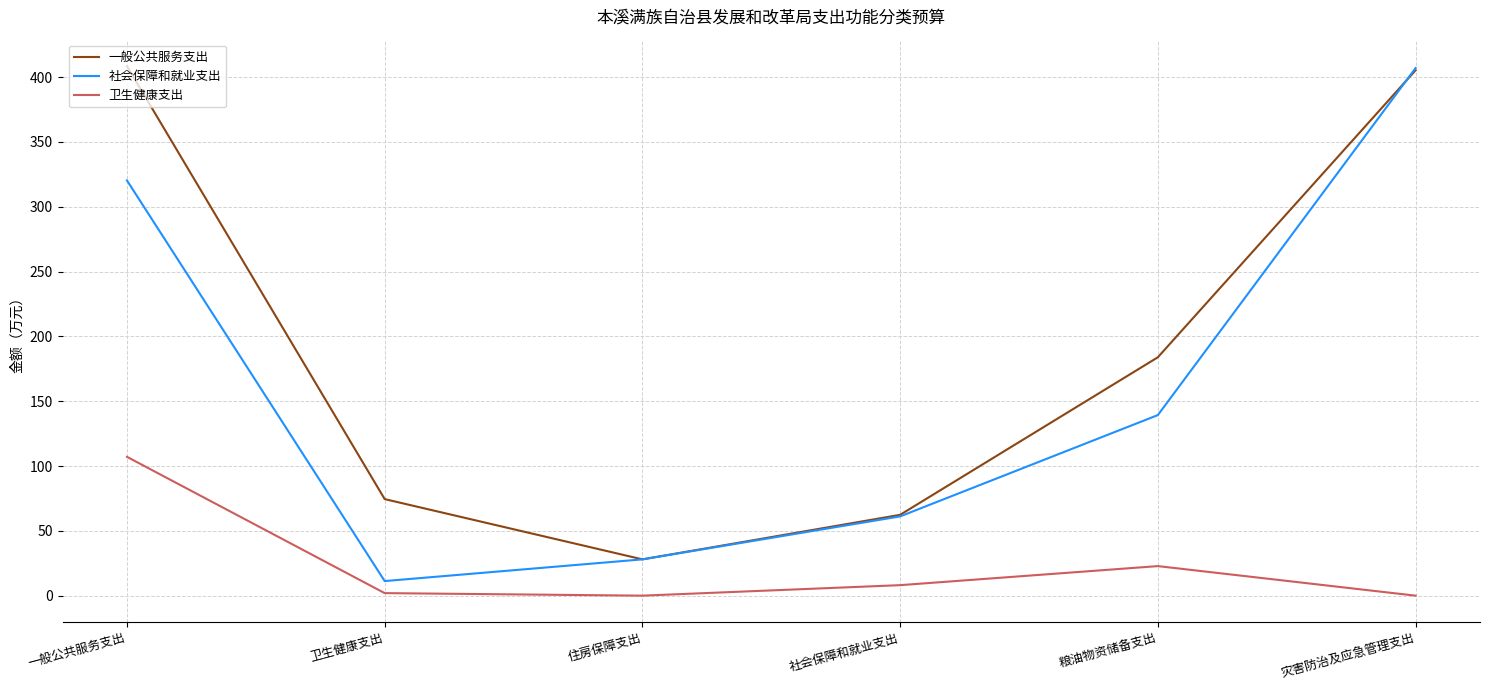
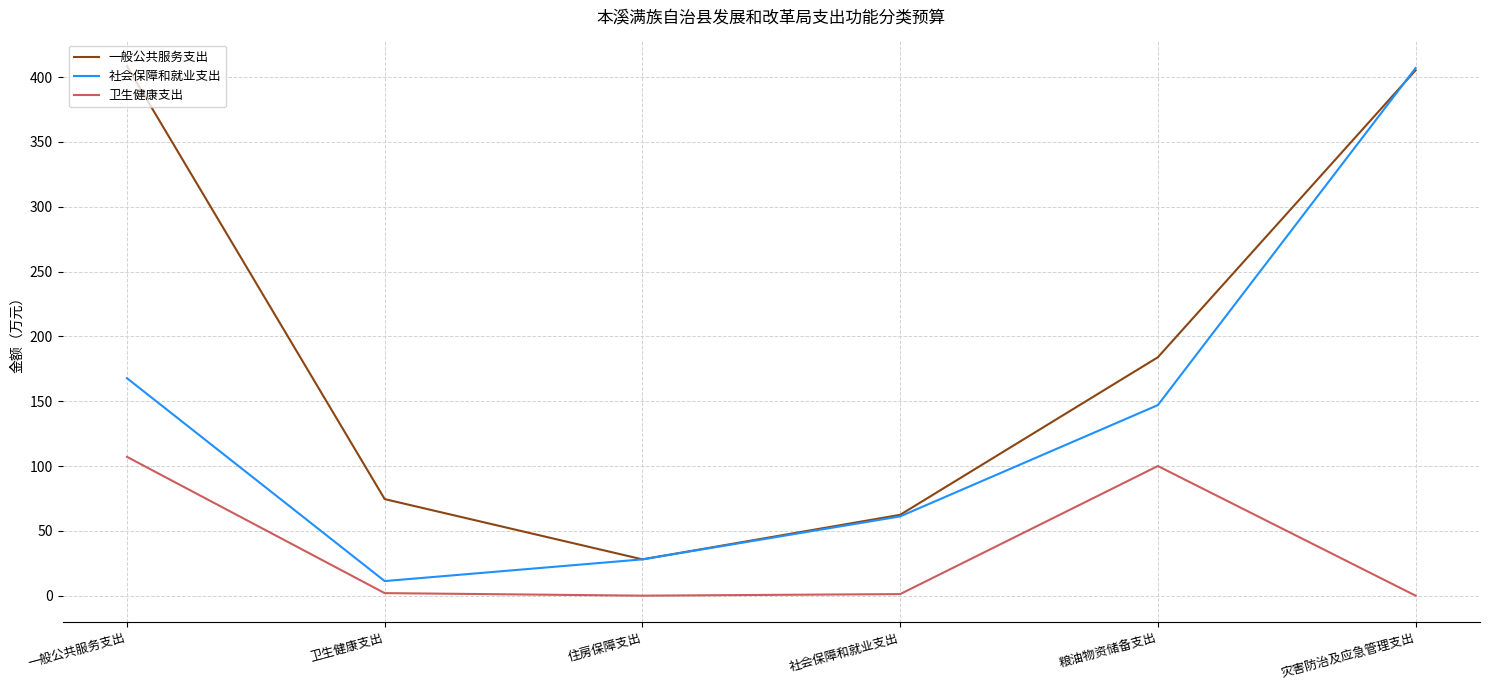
社会保障和就业支出, 一般公共服务支出: 320 -> 168
卫生健康支出, 社会保障和就业支出: 8 -> 1
社会保障和就业支出, 粮油物资储备支出: 139 -> 147
卫生健康支出, 粮油物资储备支出: 23 -> 100
